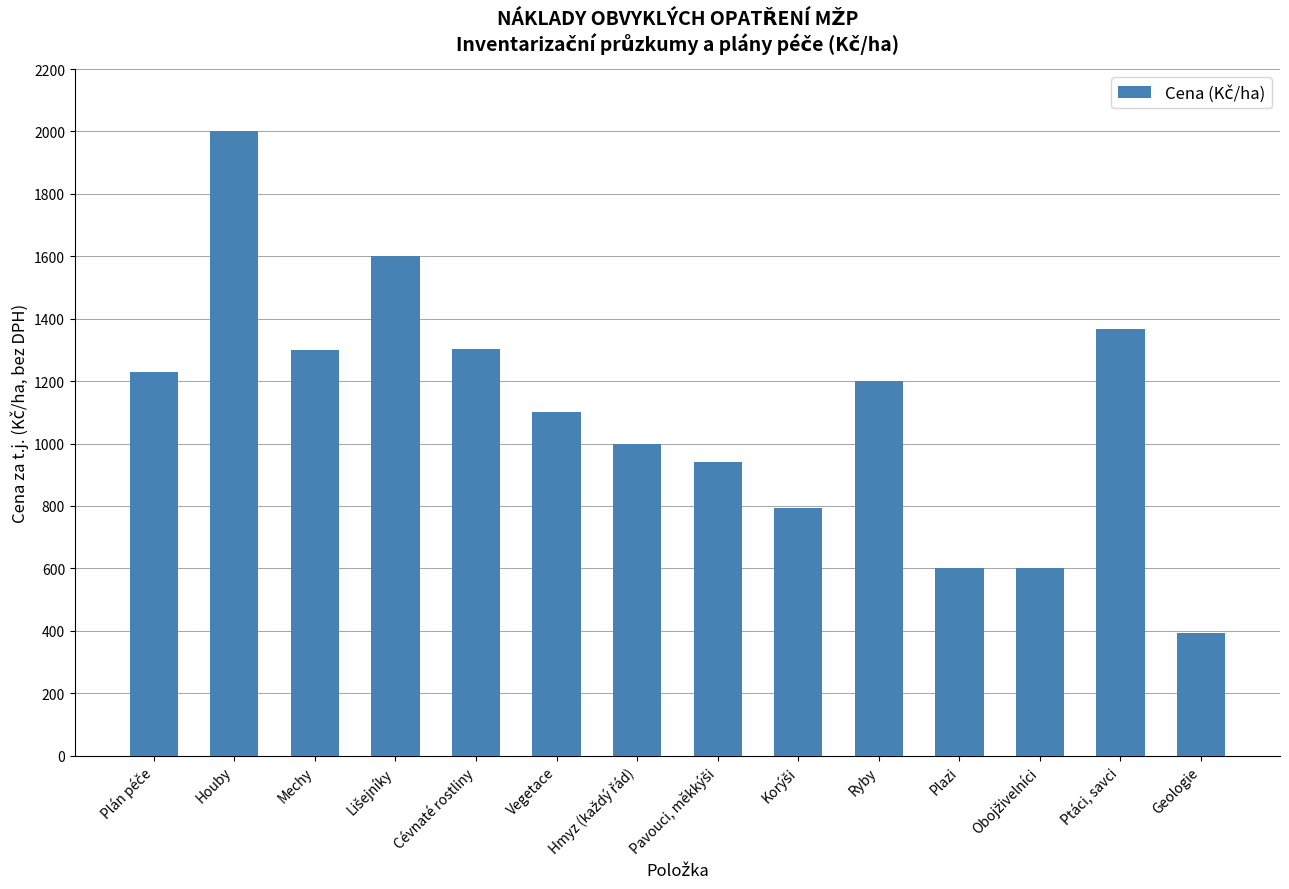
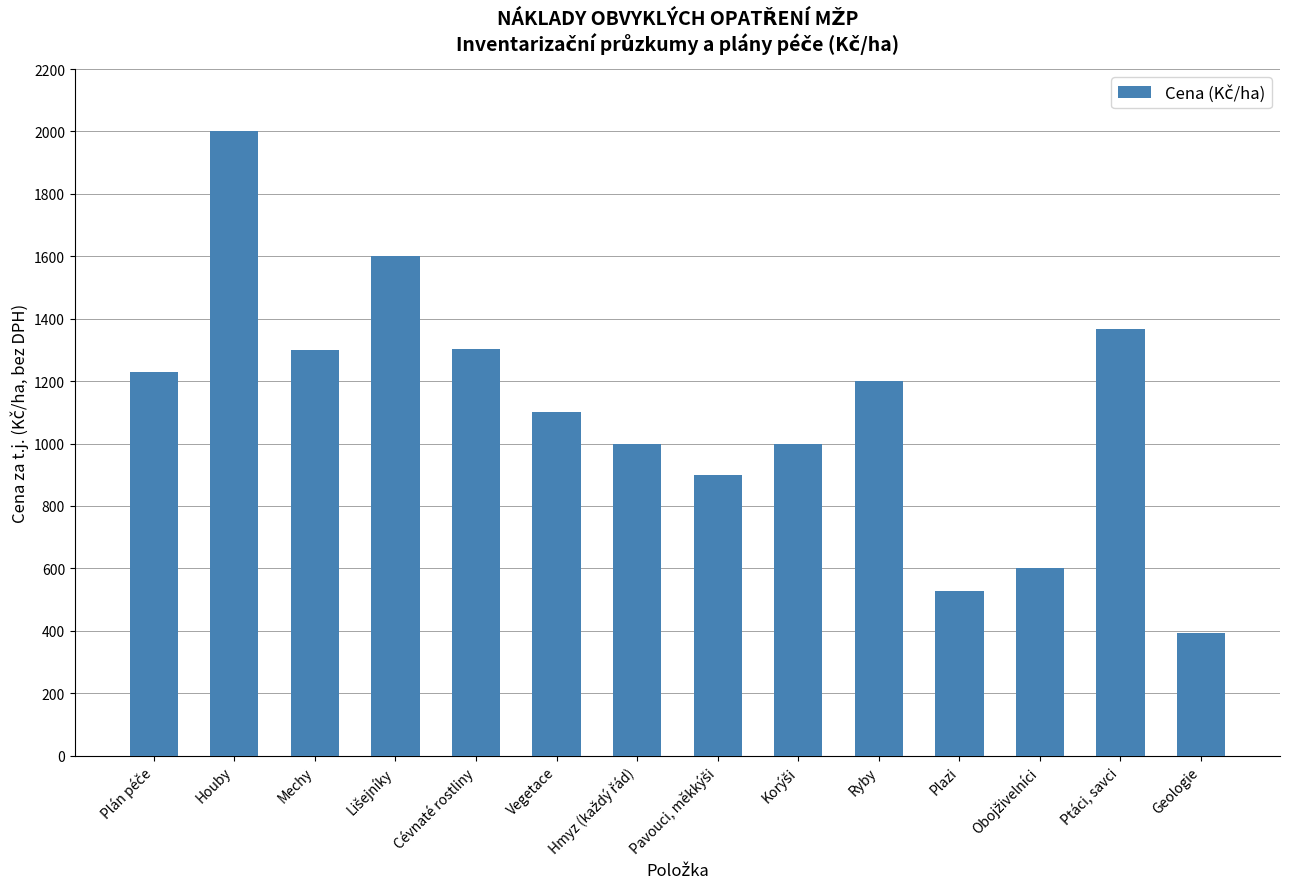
Pavouci, měkkýši: 940 -> 900
Korýši: 790 -> 1000
Plazi: 600 -> 530
